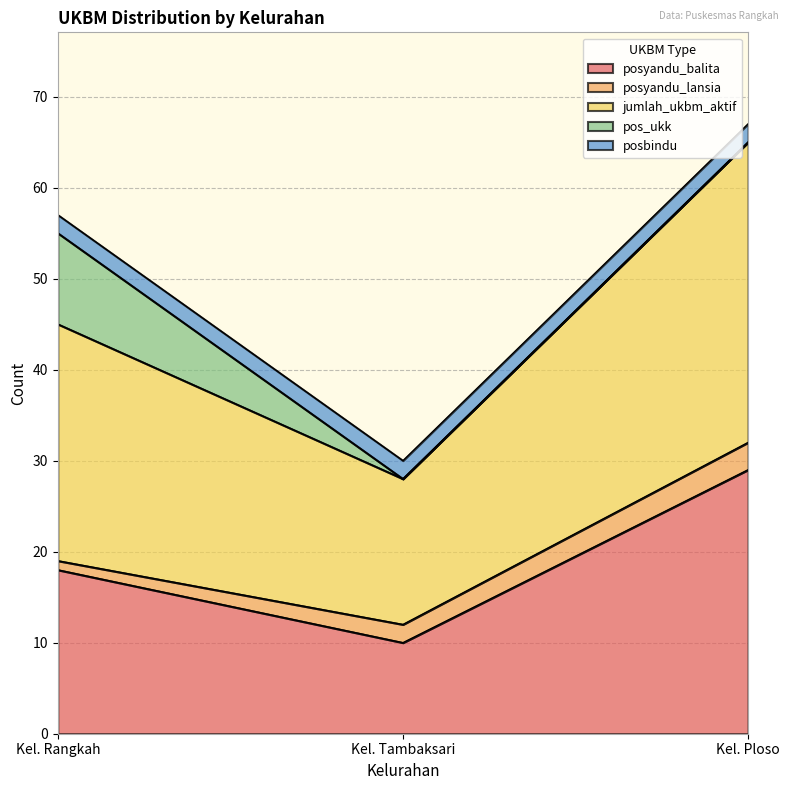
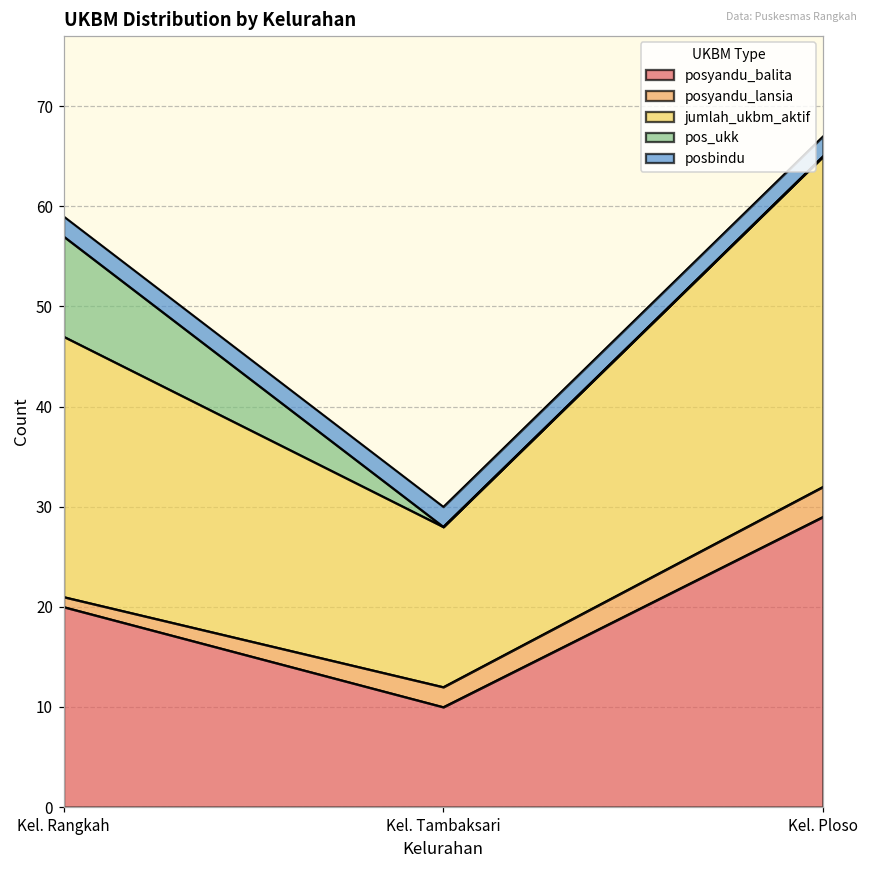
posyandu_balita, Kel. Rangkah: 18 -> 20
